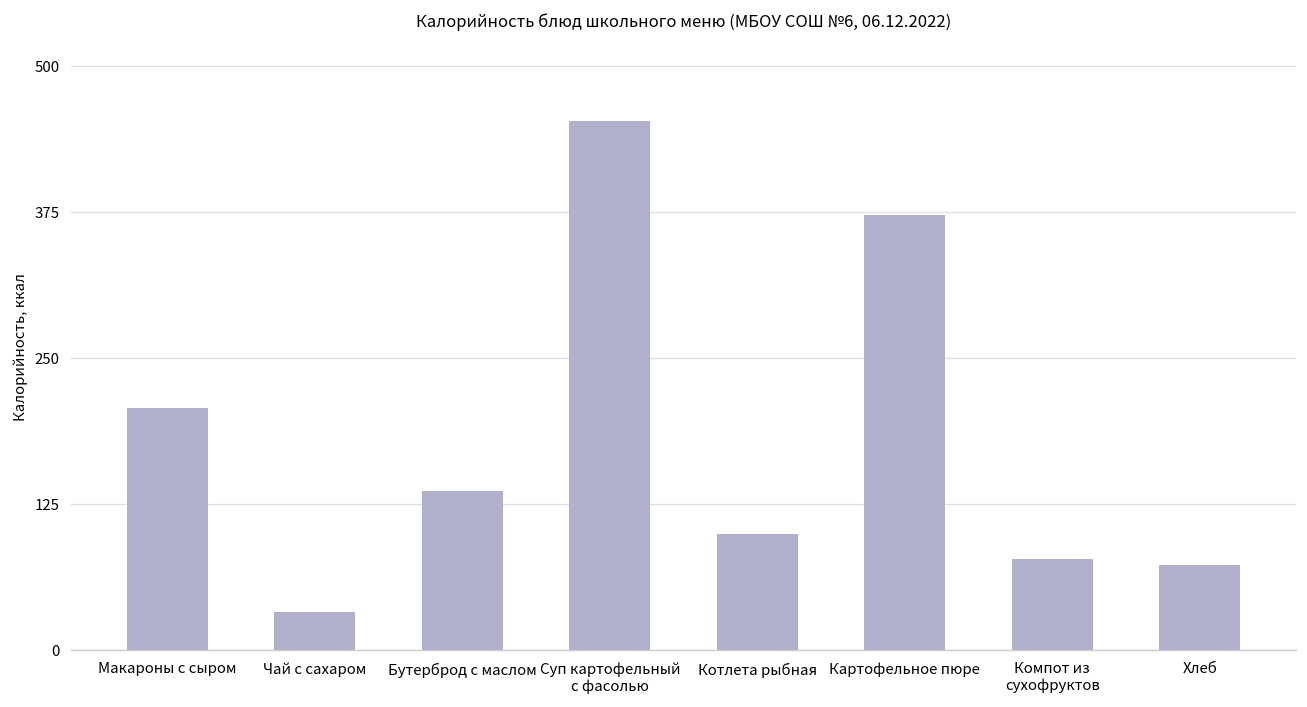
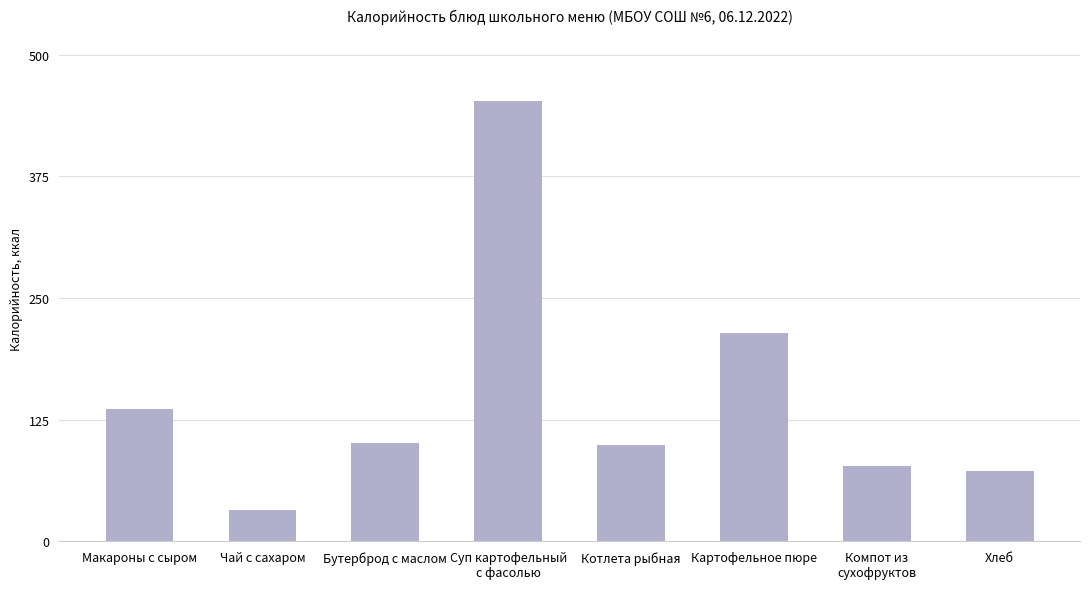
Макароны с сыром: 210 -> 140
Бутерброд с маслом: 140 -> 100
Картофельное пюре: 370 -> 210
